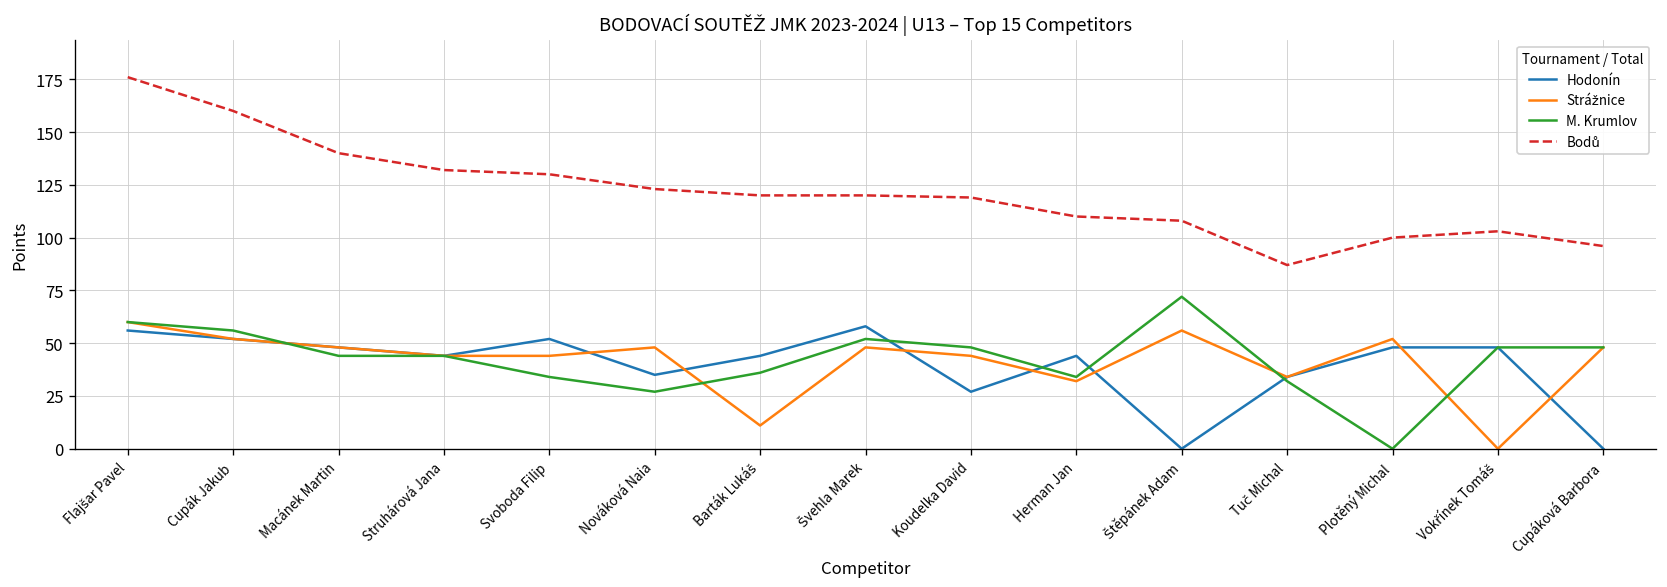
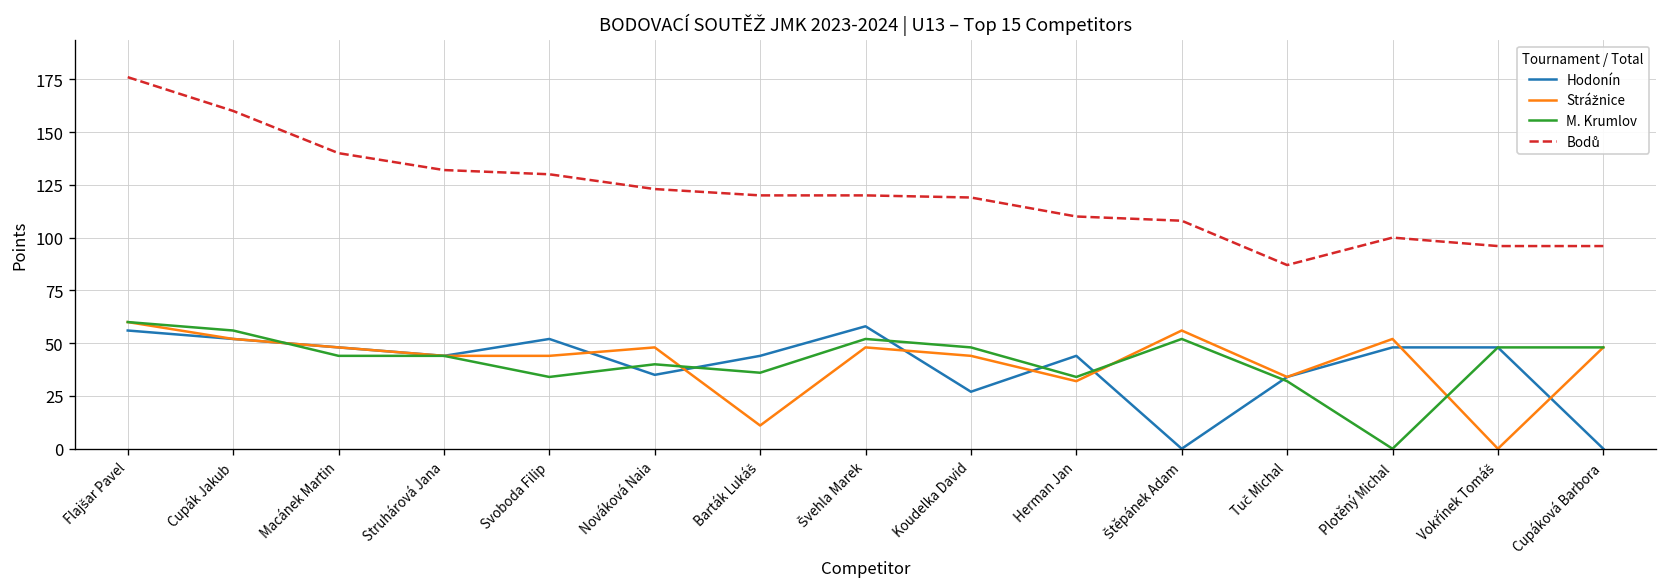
M. Krumlov, Nováková Naia: 27 -> 40
M. Krumlov, Štěpánek Adam: 72 -> 52
Bodů, Vokřínek Tomáš: 103 -> 96
